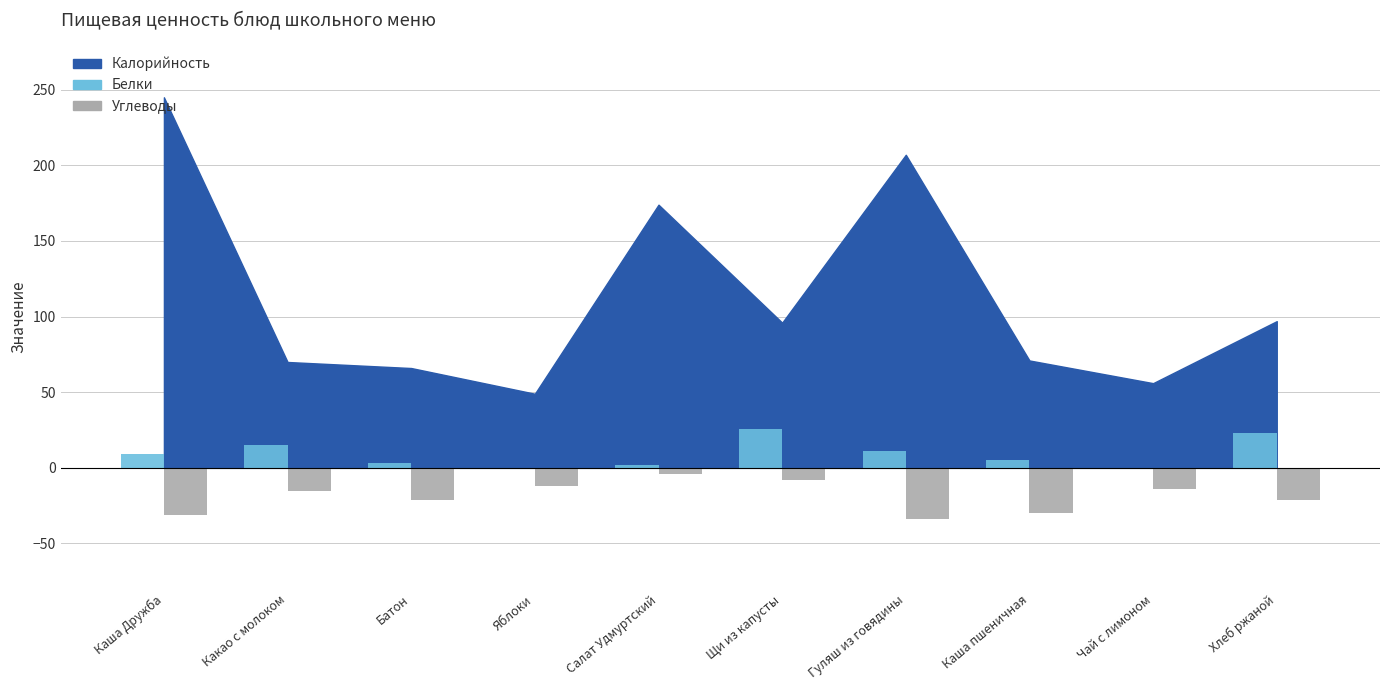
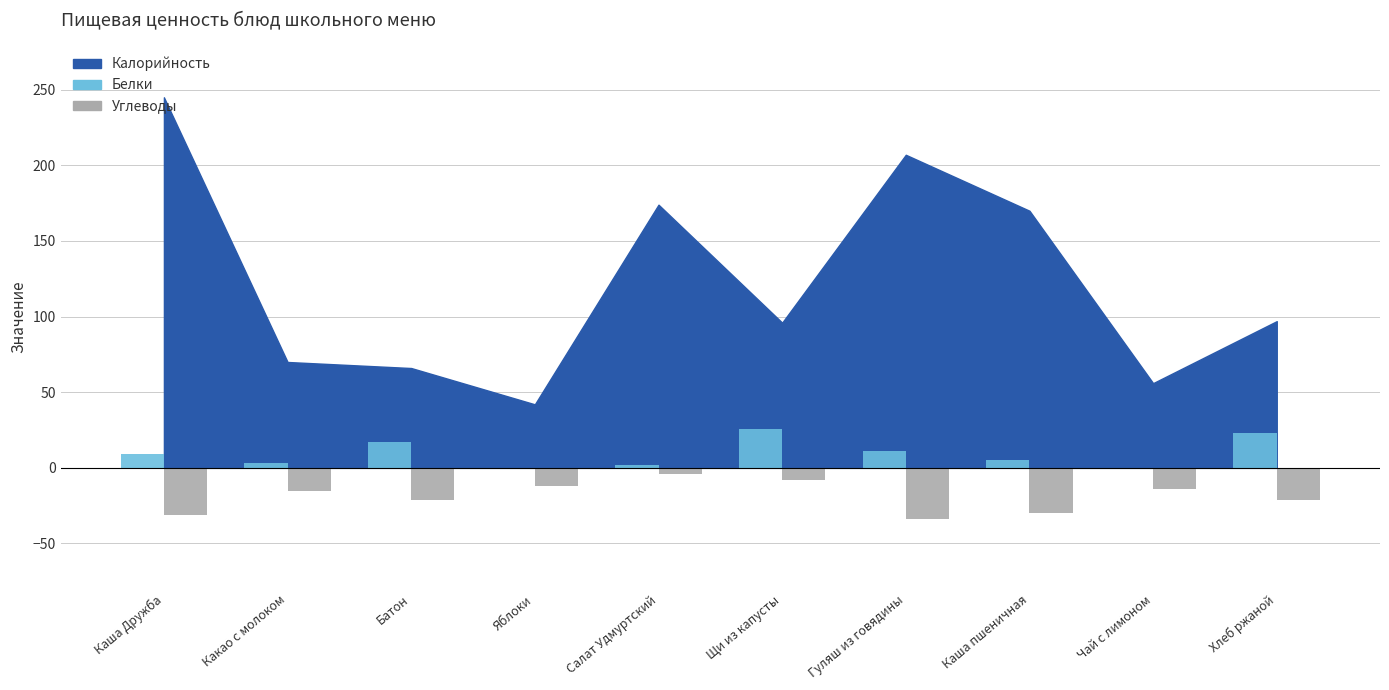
Белки, Какао с молоком: 15 -> 3
Белки, Батон: 3 -> 17
Калорийность, Яблоки: 49 -> 42
Калорийность, Каша пшеничная: 71 -> 170
